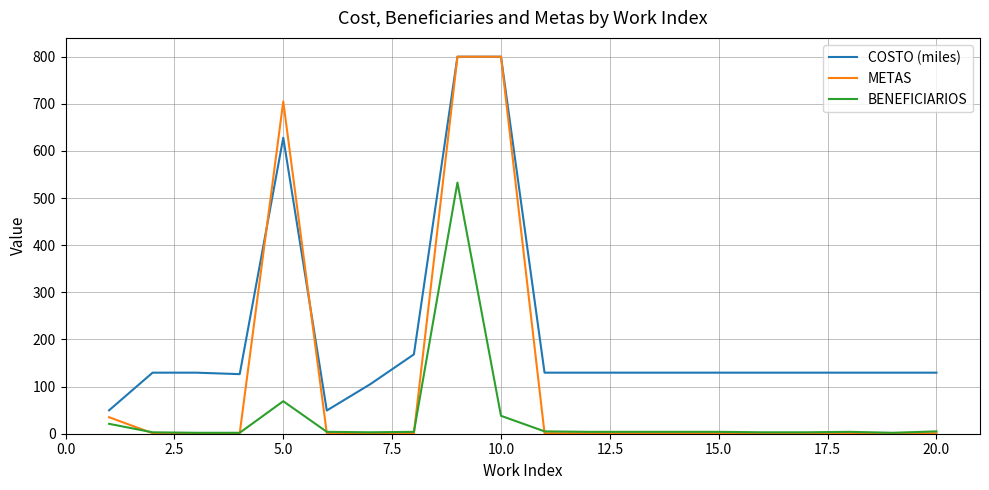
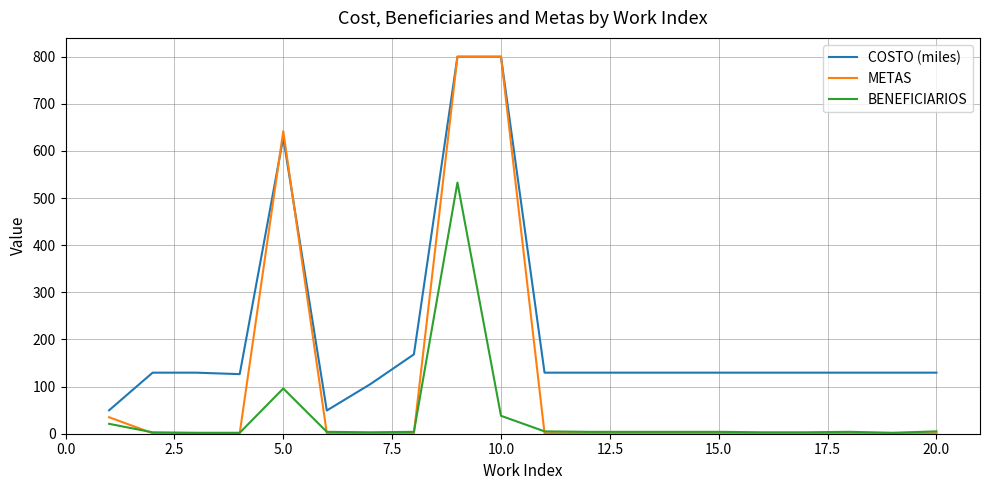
METAS, 5.0: 710 -> 640
BENEFICIARIOS, 5.0: 70 -> 100
